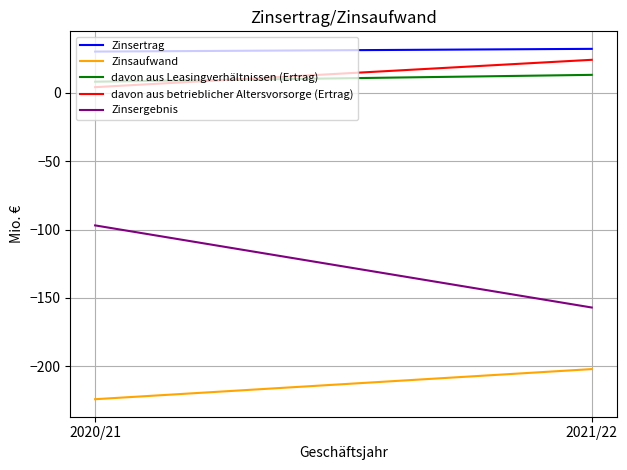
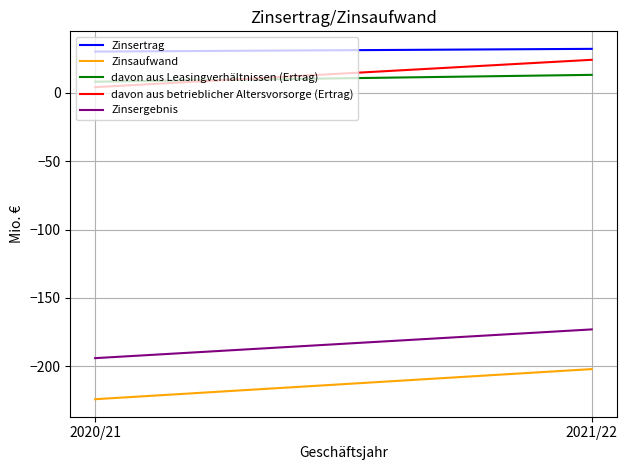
Zinsergebnis, 2020/21: -97 -> -194
Zinsergebnis, 2021/22: -157 -> -173
